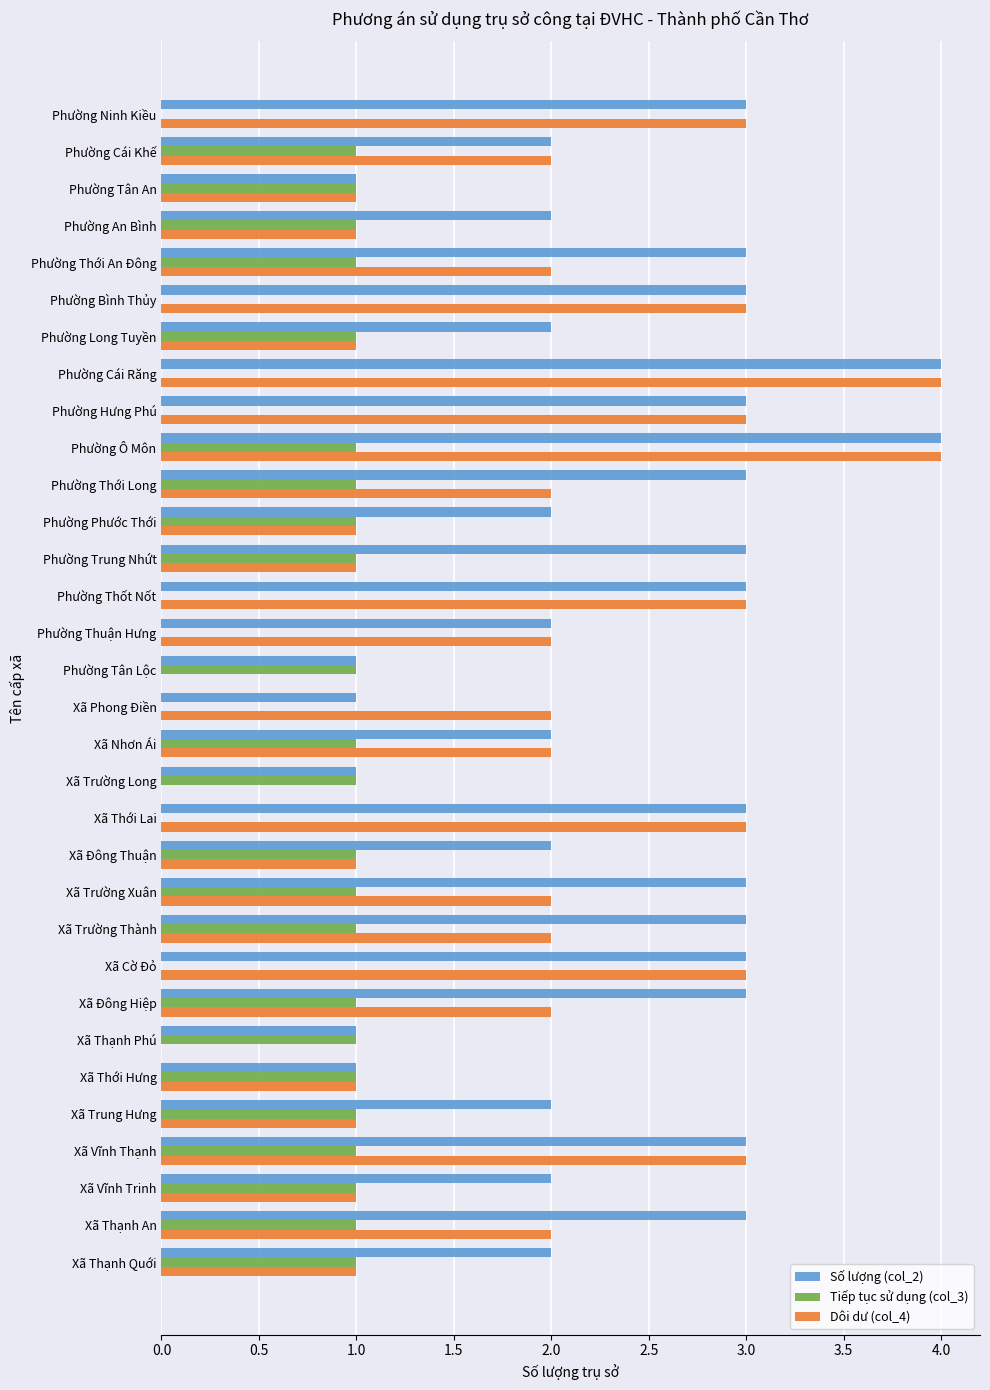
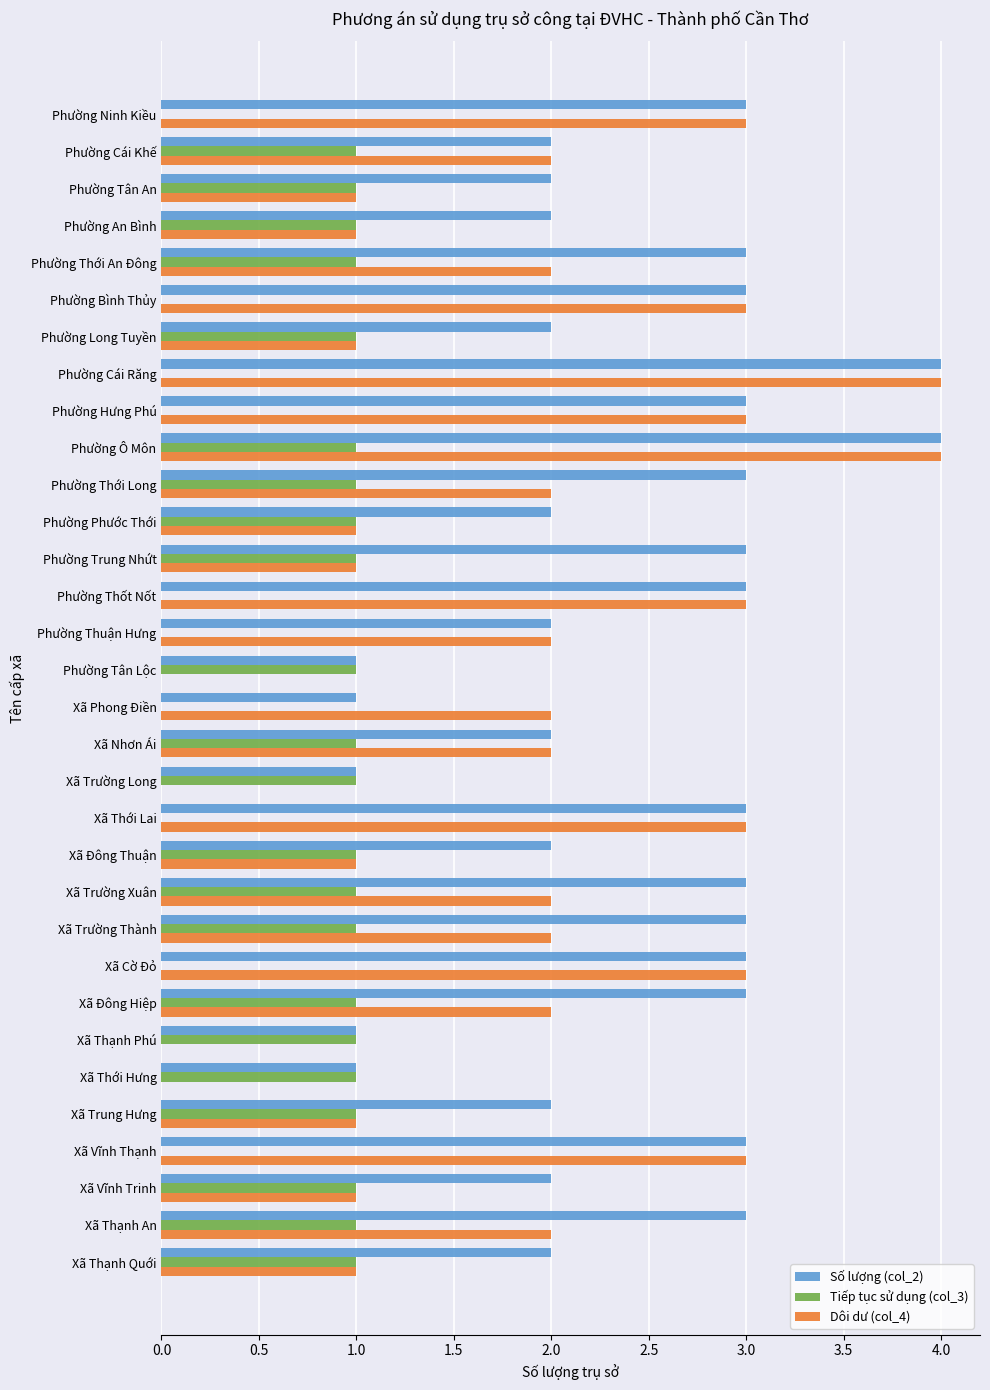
Số lượng (col_2), Phường Tân An: 1 -> 2
Dôi dư (col_4), Xã Thới Hưng: 1 -> 0
Tiếp tục sử dụng (col_3), Xã Vĩnh Thạnh: 1 -> 0
